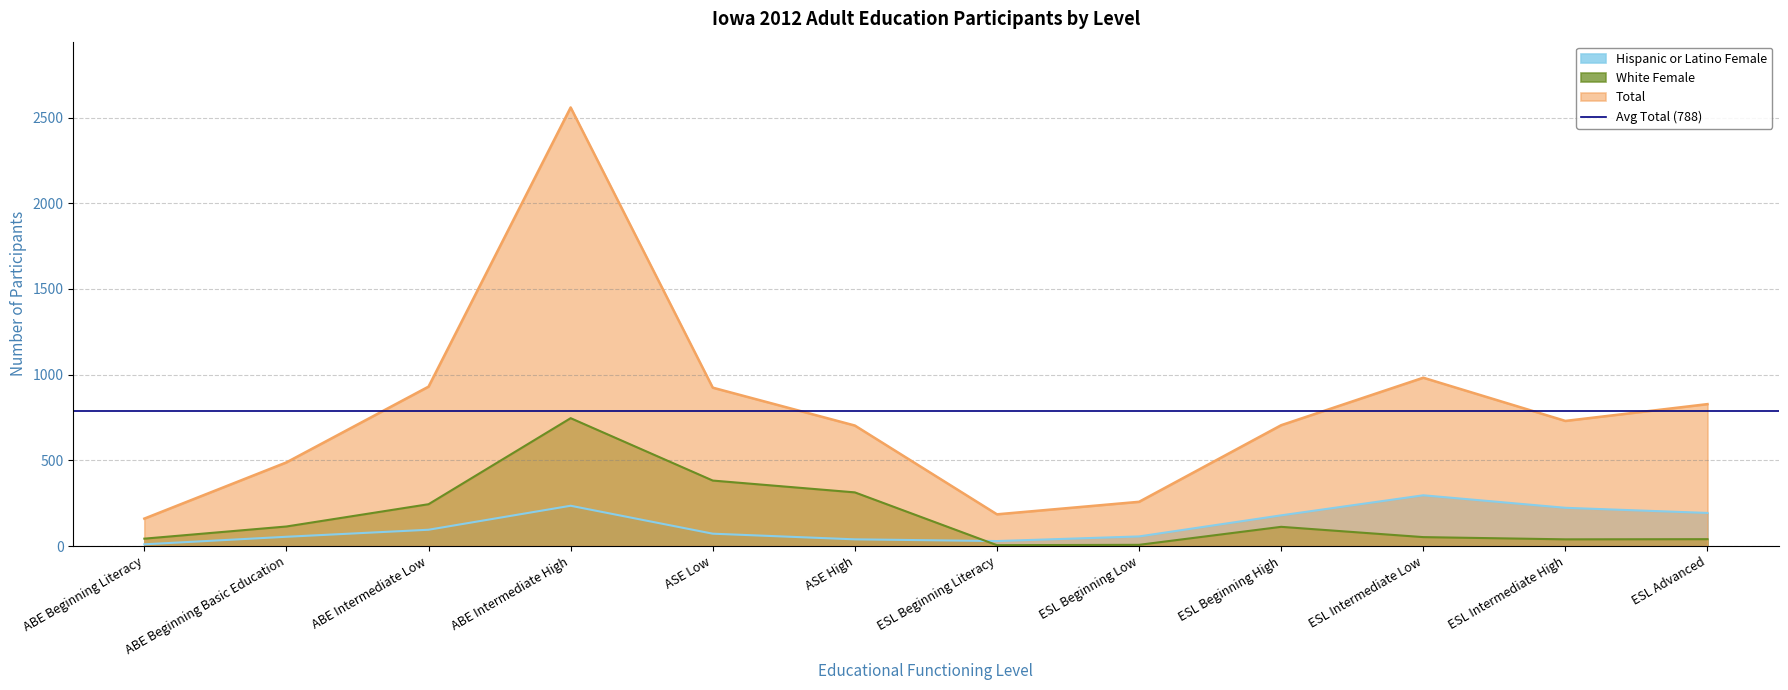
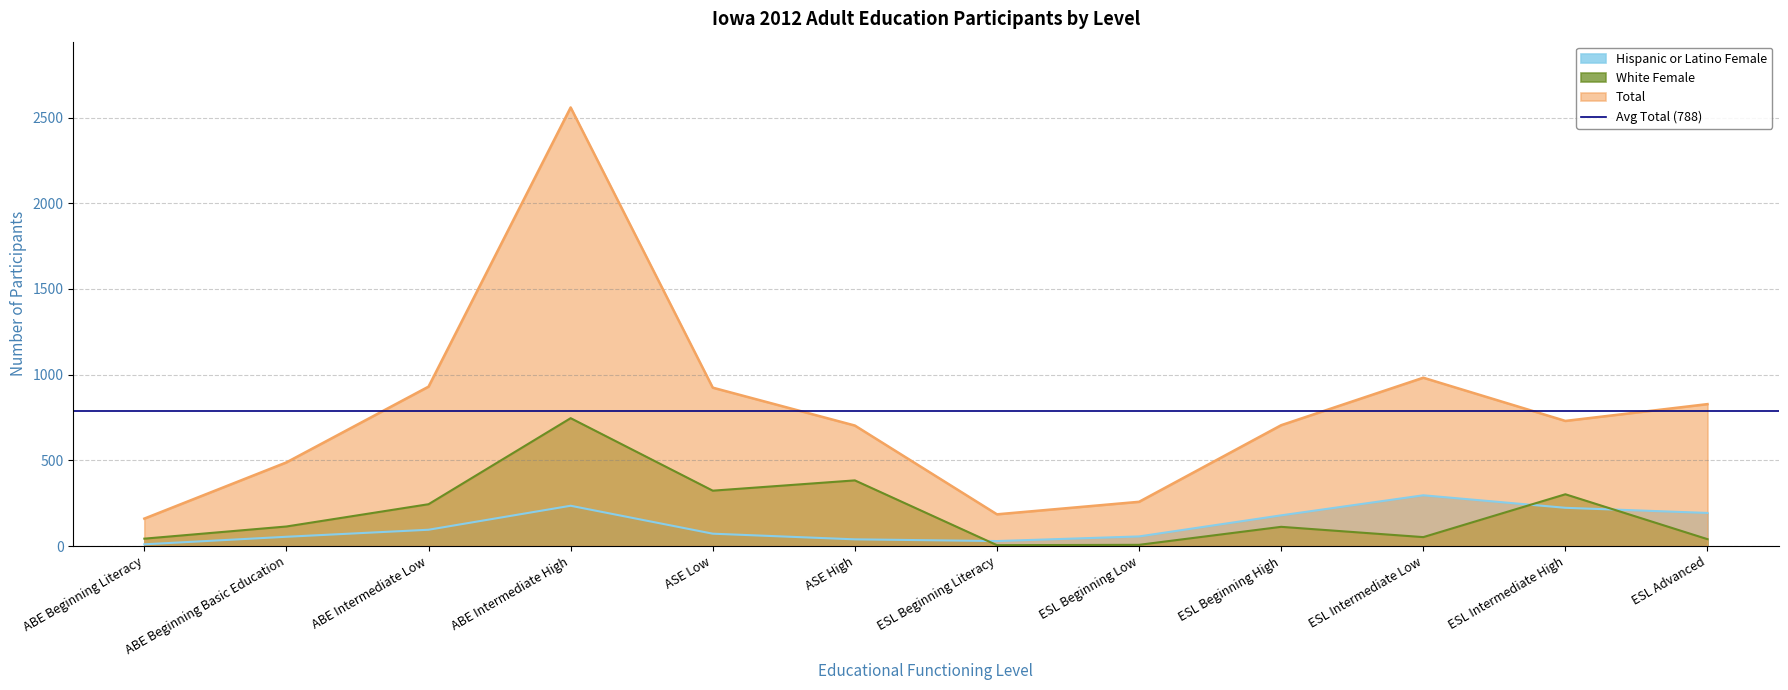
White Female, ASE Low: 380 -> 320
White Female, ASE High: 310 -> 380
White Female, ESL Intermediate High: 40 -> 300
